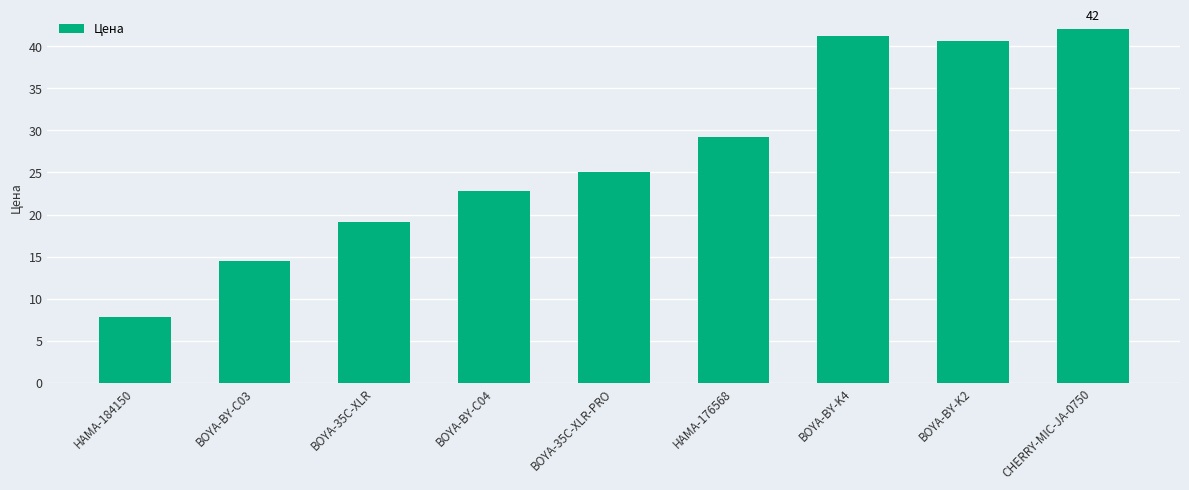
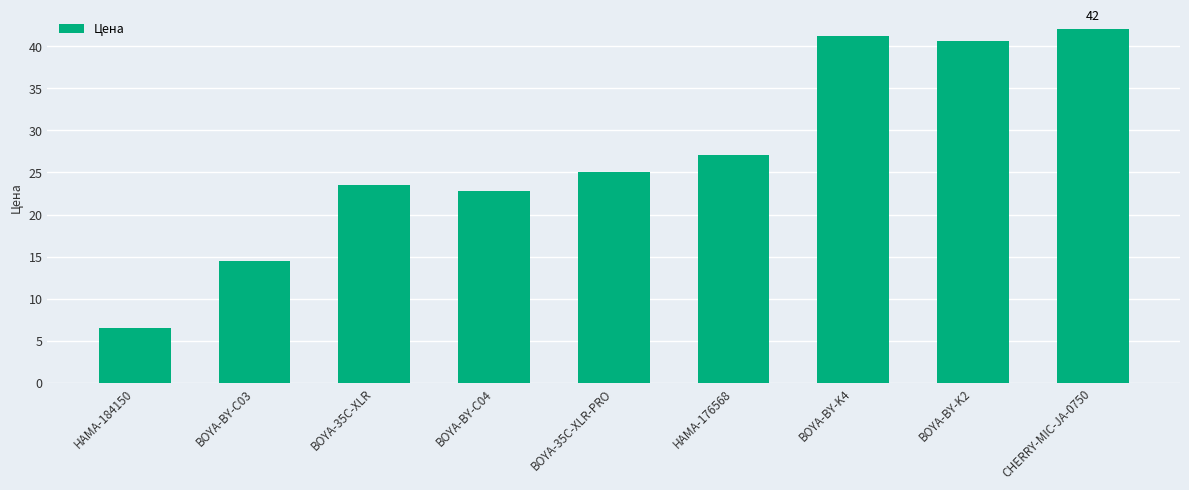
HAMA-184150: 8 -> 7
BOYA-35C-XLR: 19 -> 23
HAMA-176568: 29 -> 27
